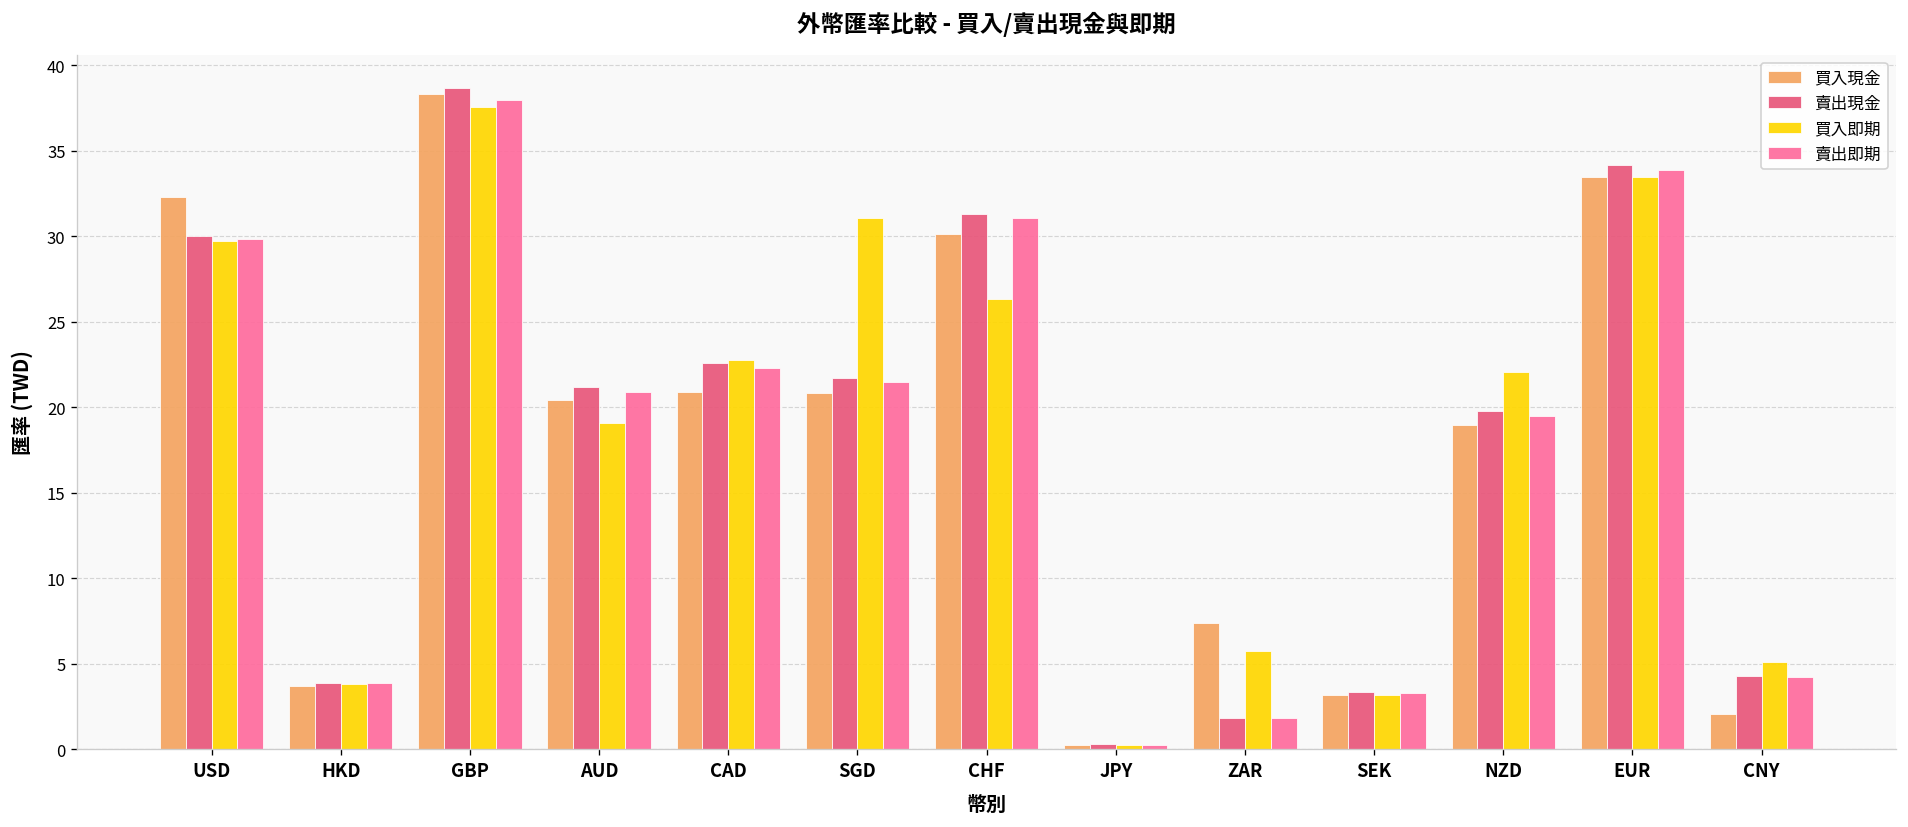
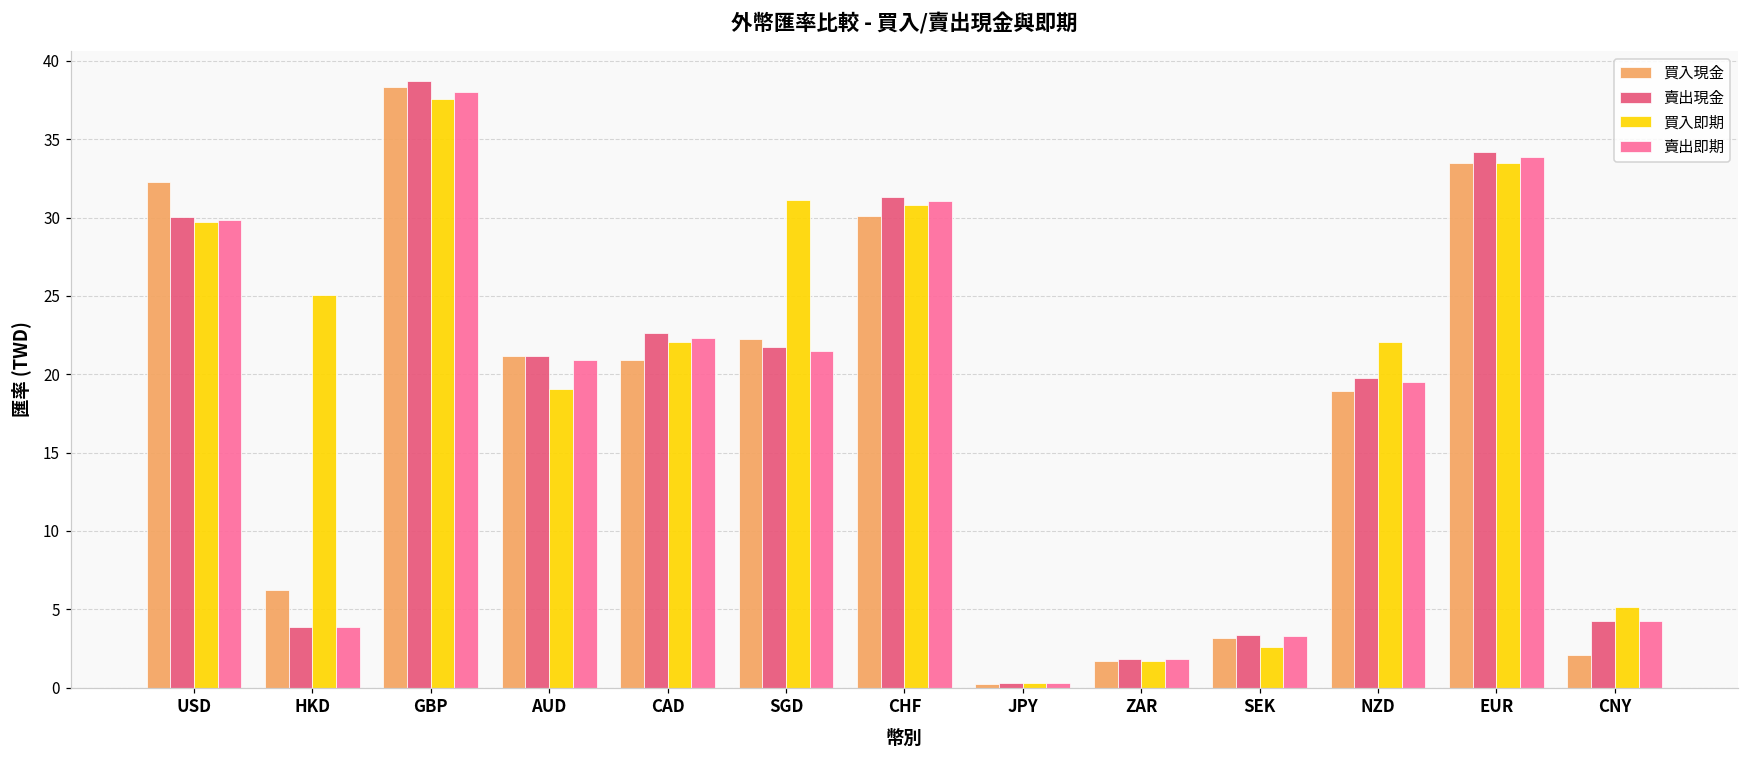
買入現金, HKD: 3.7 -> 6.3
買入即期, HKD: 3.8 -> 25.0
買入現金, AUD: 20.4 -> 21.2
買入即期, CAD: 22.8 -> 22.1
買入現金, SGD: 20.8 -> 22.3
買入即期, CHF: 26.3 -> 30.8
買入現金, ZAR: 7.4 -> 1.7
買入即期, ZAR: 5.7 -> 1.7
買入即期, SEK: 3.2 -> 2.6
